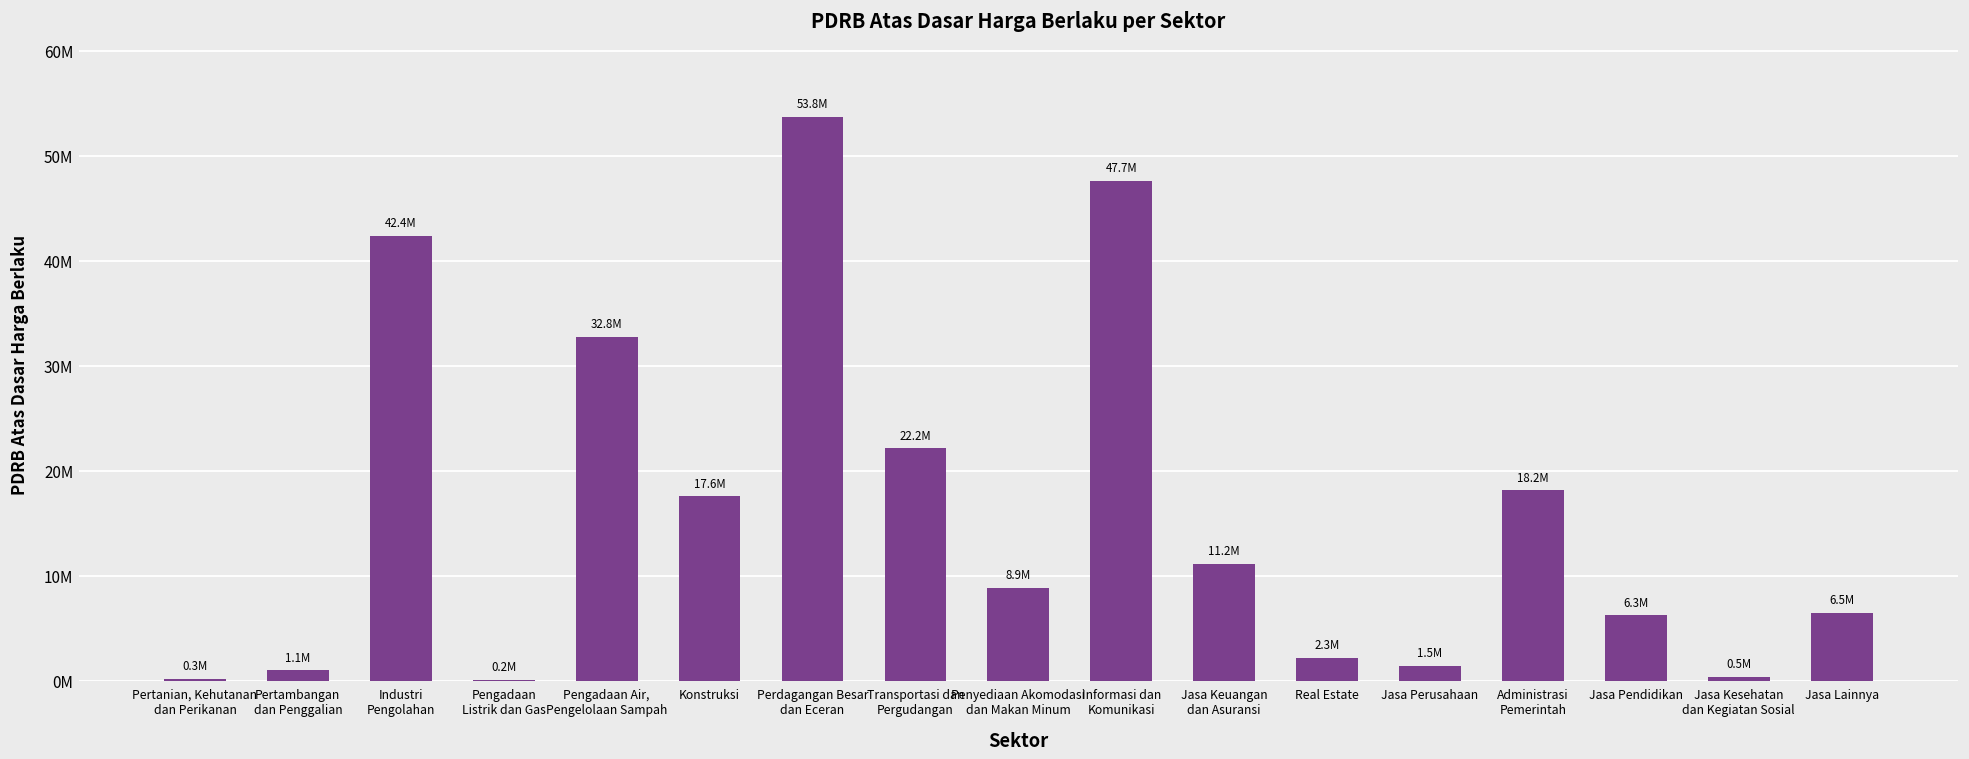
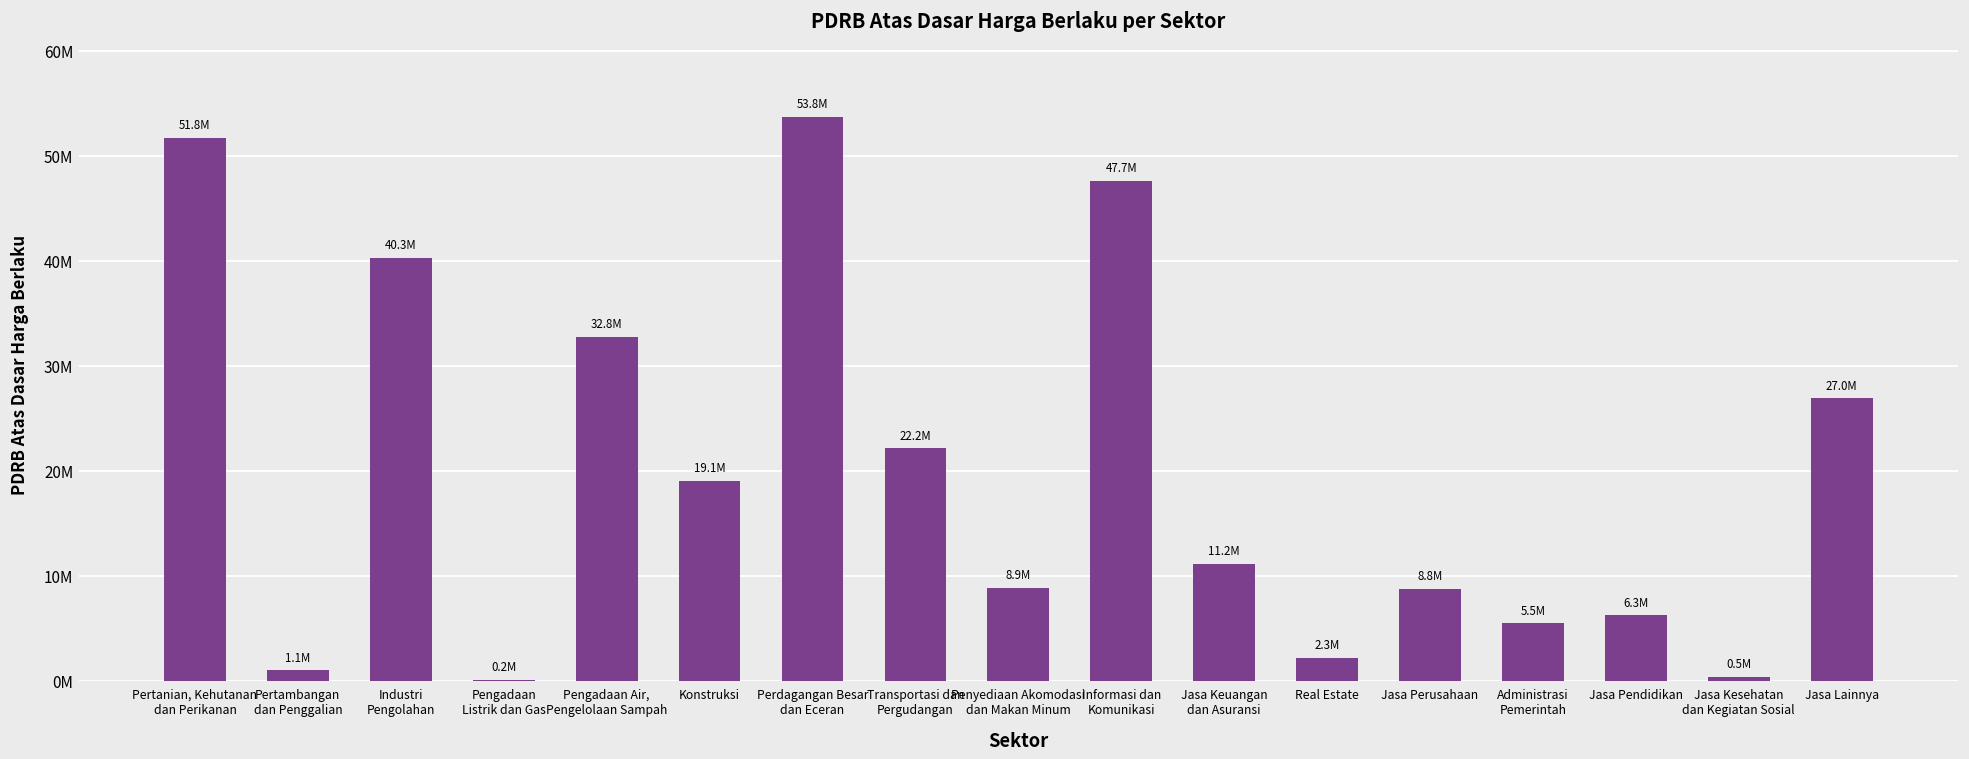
Pertanian, Kehutanan dan Perikanan: 0.3M -> 51.8M
Industri Pengolahan: 42.4M -> 40.3M
Konstruksi: 17.6M -> 19.1M
Jasa Perusahaan: 1.5M -> 8.8M
Administrasi Pemerintah: 18.2M -> 5.5M
Jasa Lainnya: 6.5M -> 27.0M
